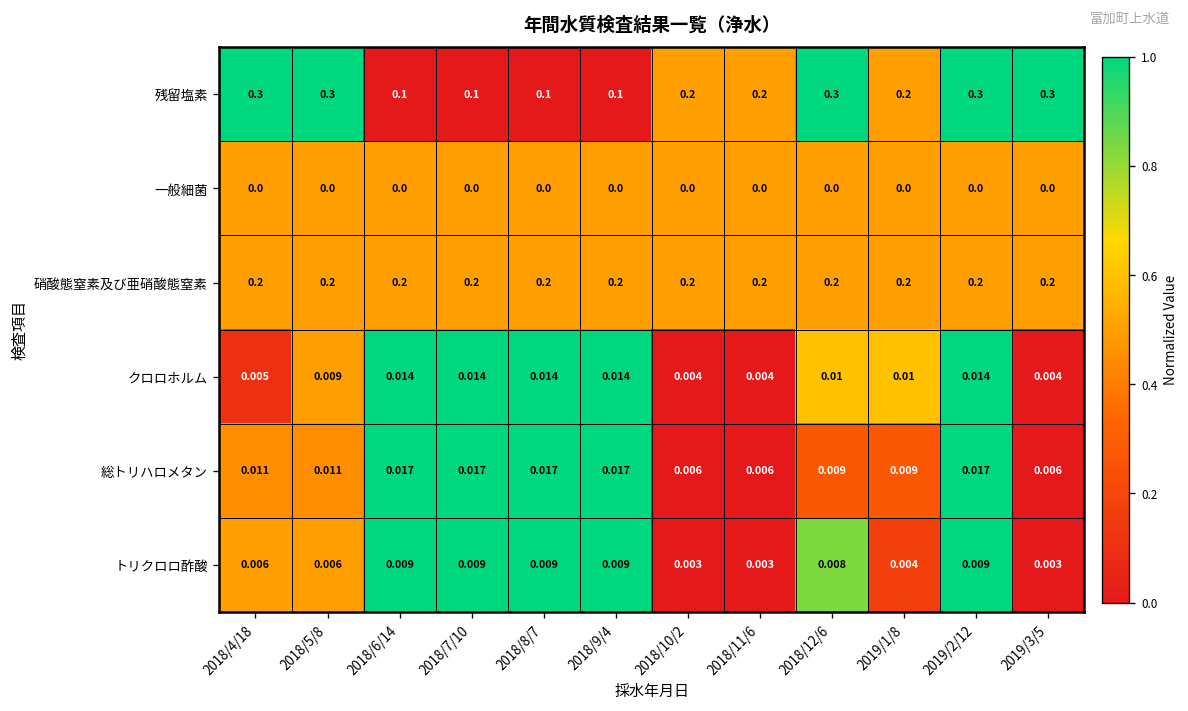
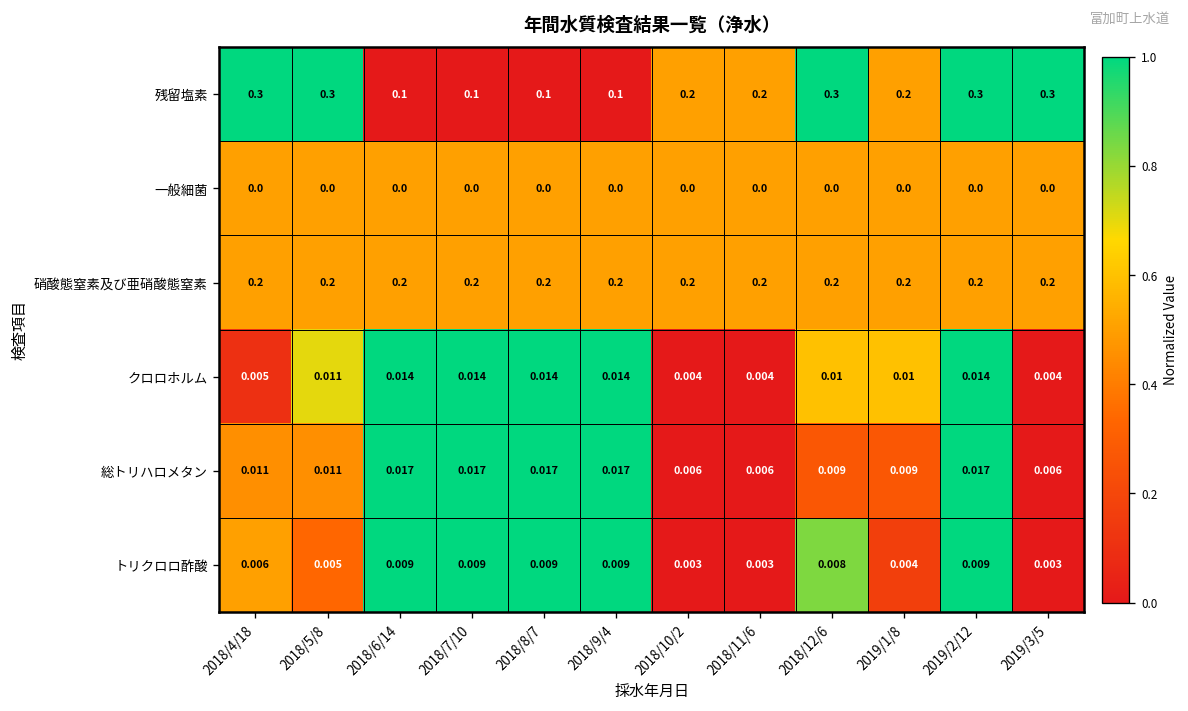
クロロホルム, 2018/5/8: 0.009 -> 0.011
トリクロロ酢酸, 2018/5/8: 0.006 -> 0.005
